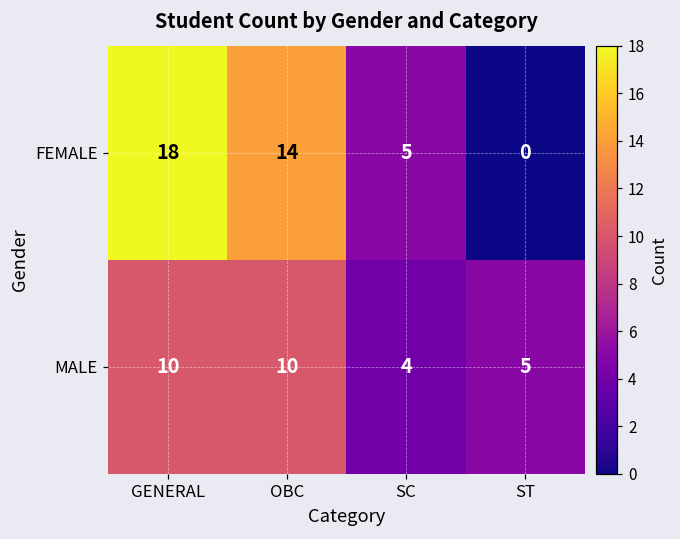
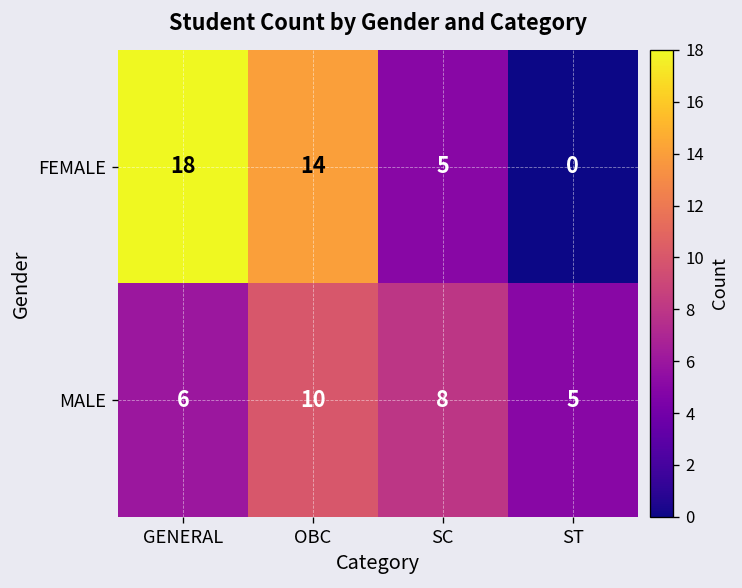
MALE, GENERAL: 10 -> 6
MALE, SC: 4 -> 8
